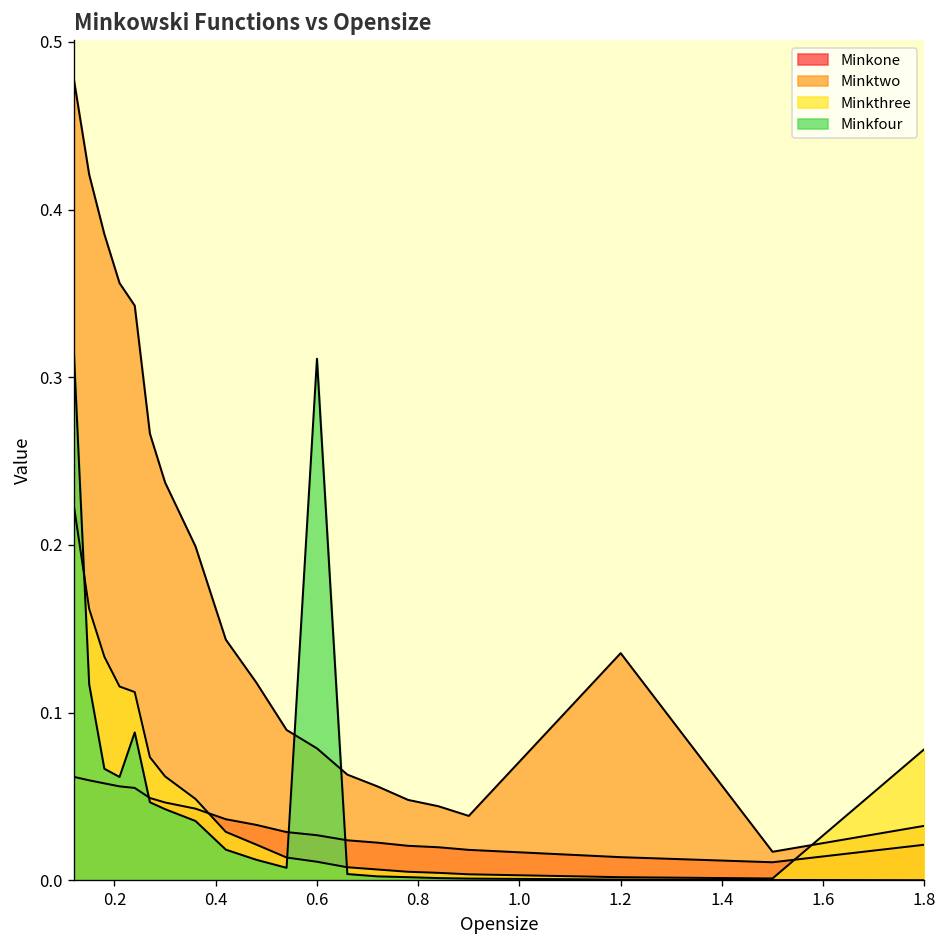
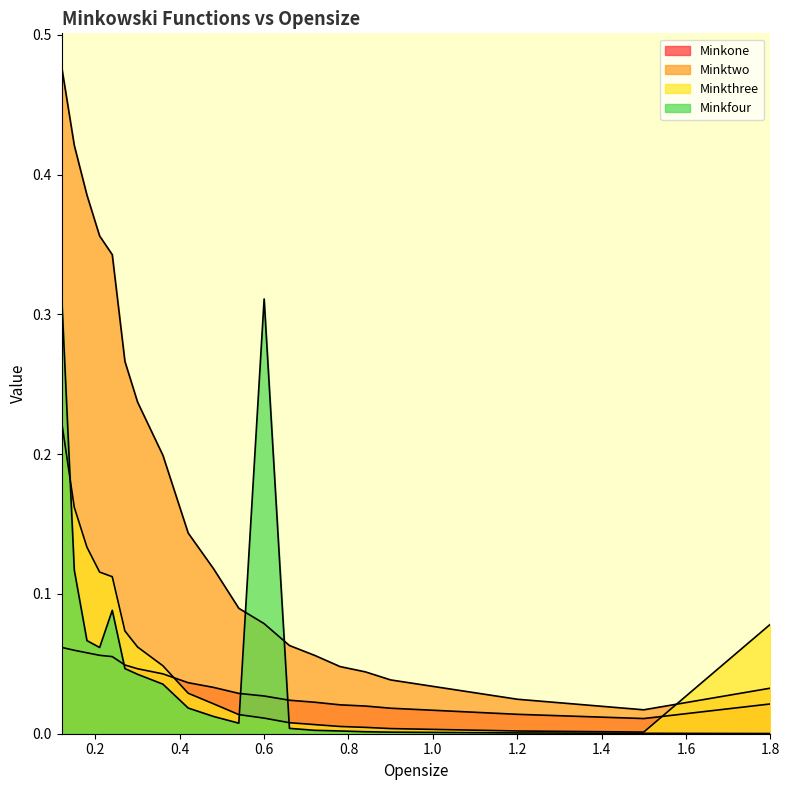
Minktwo, 1.2: 0.136 -> 0.025
